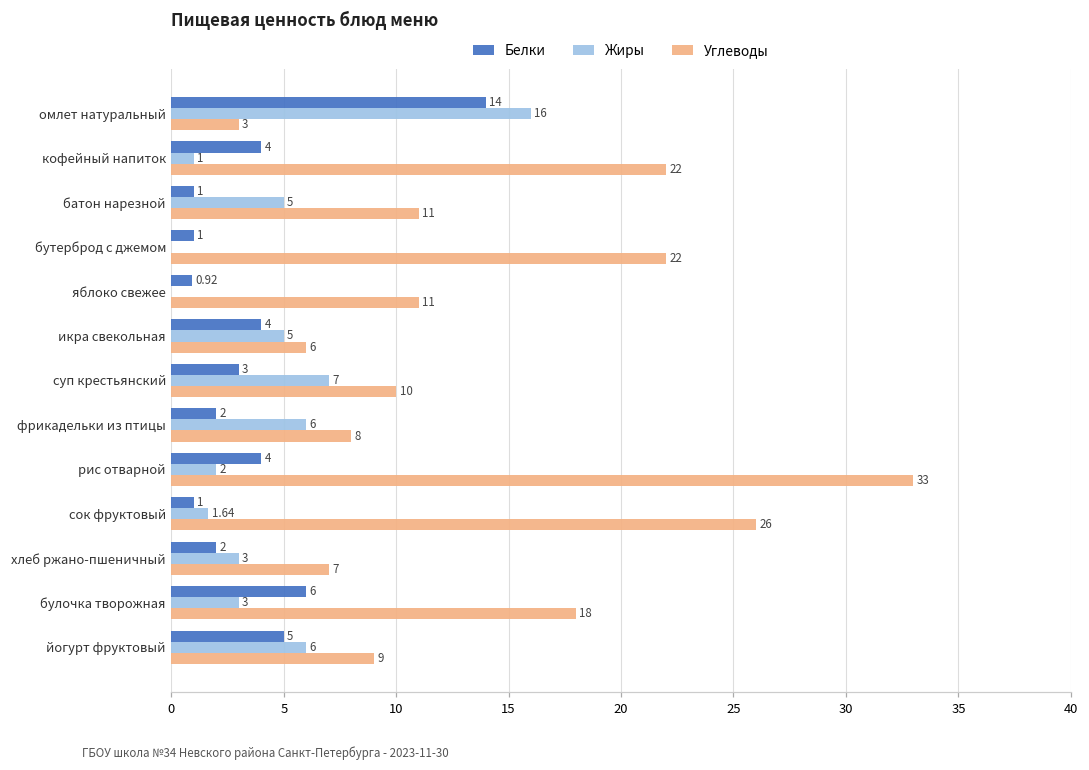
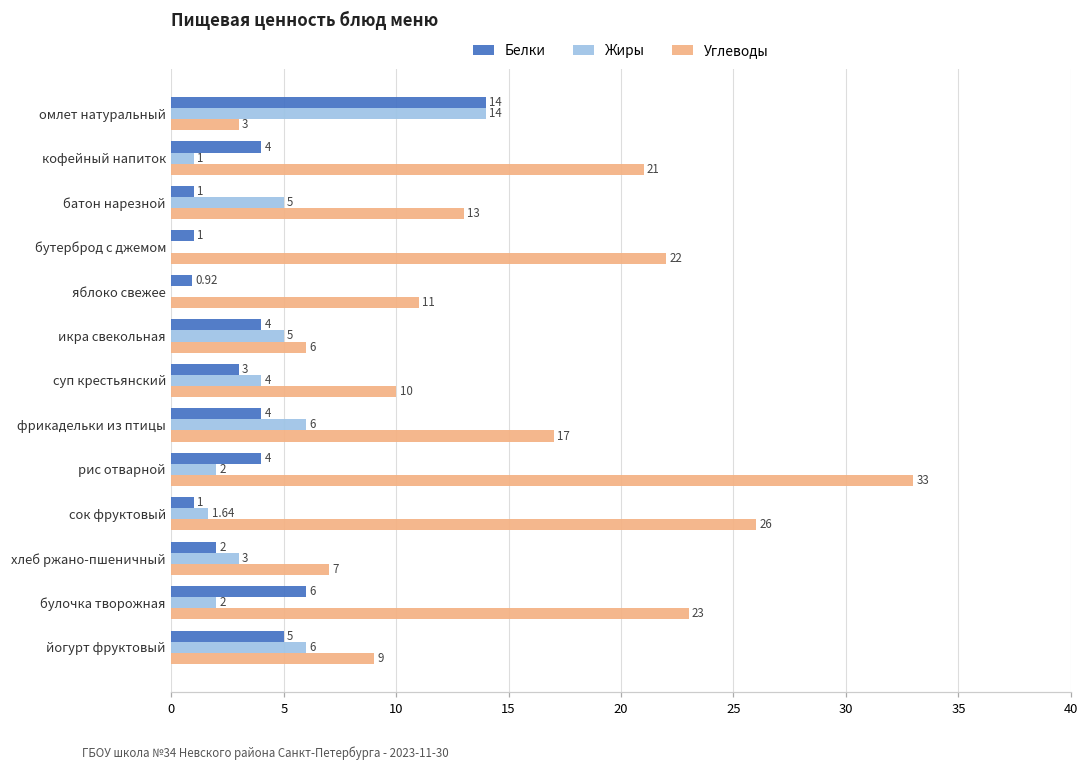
Жиры, омлет натуральный: 16 -> 14
Углеводы, кофейный напиток: 22 -> 21
Углеводы, батон нарезной: 11 -> 13
Жиры, суп крестьянский: 7 -> 4
Белки, фрикадельки из птицы: 2 -> 4
Углеводы, фрикадельки из птицы: 8 -> 17
Жиры, булочка творожная: 3 -> 2
Углеводы, булочка творожная: 18 -> 23
